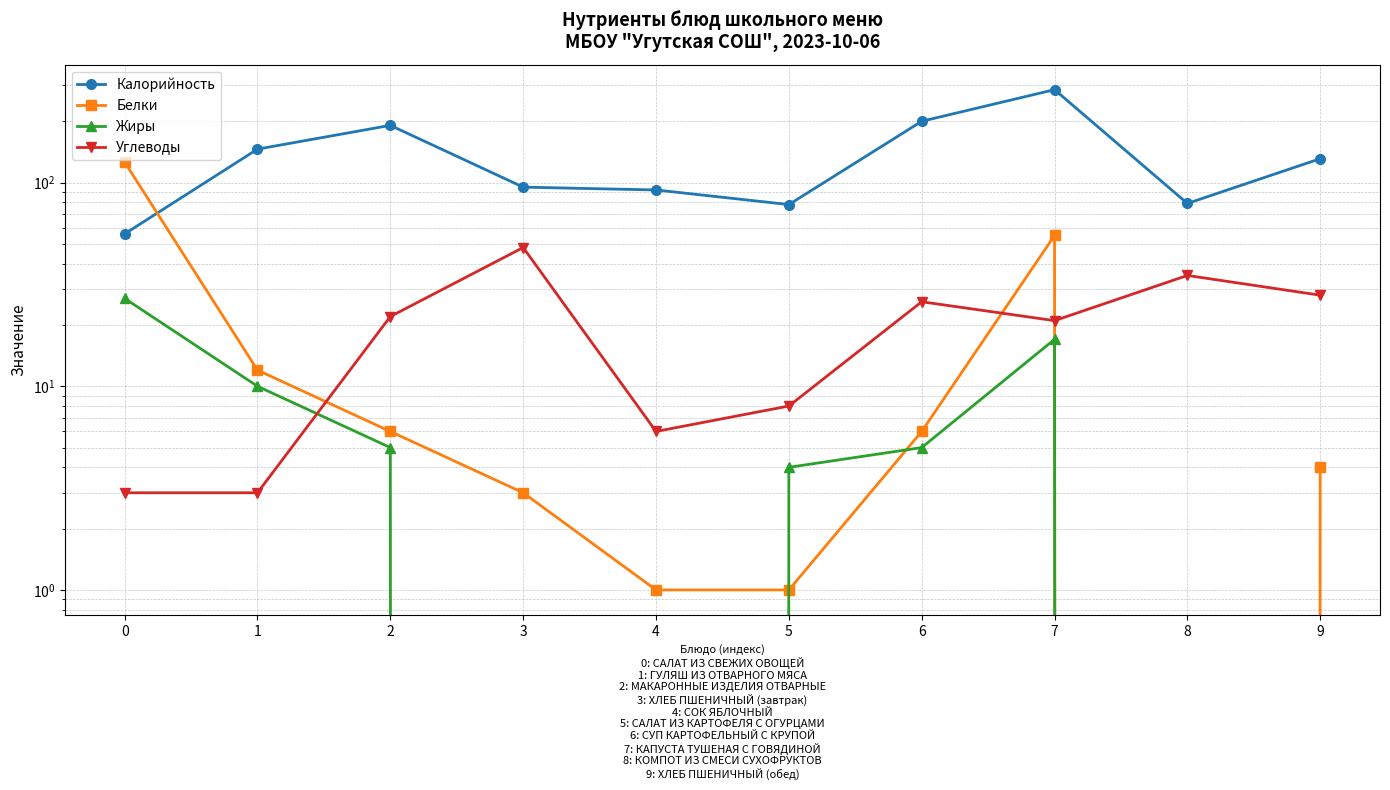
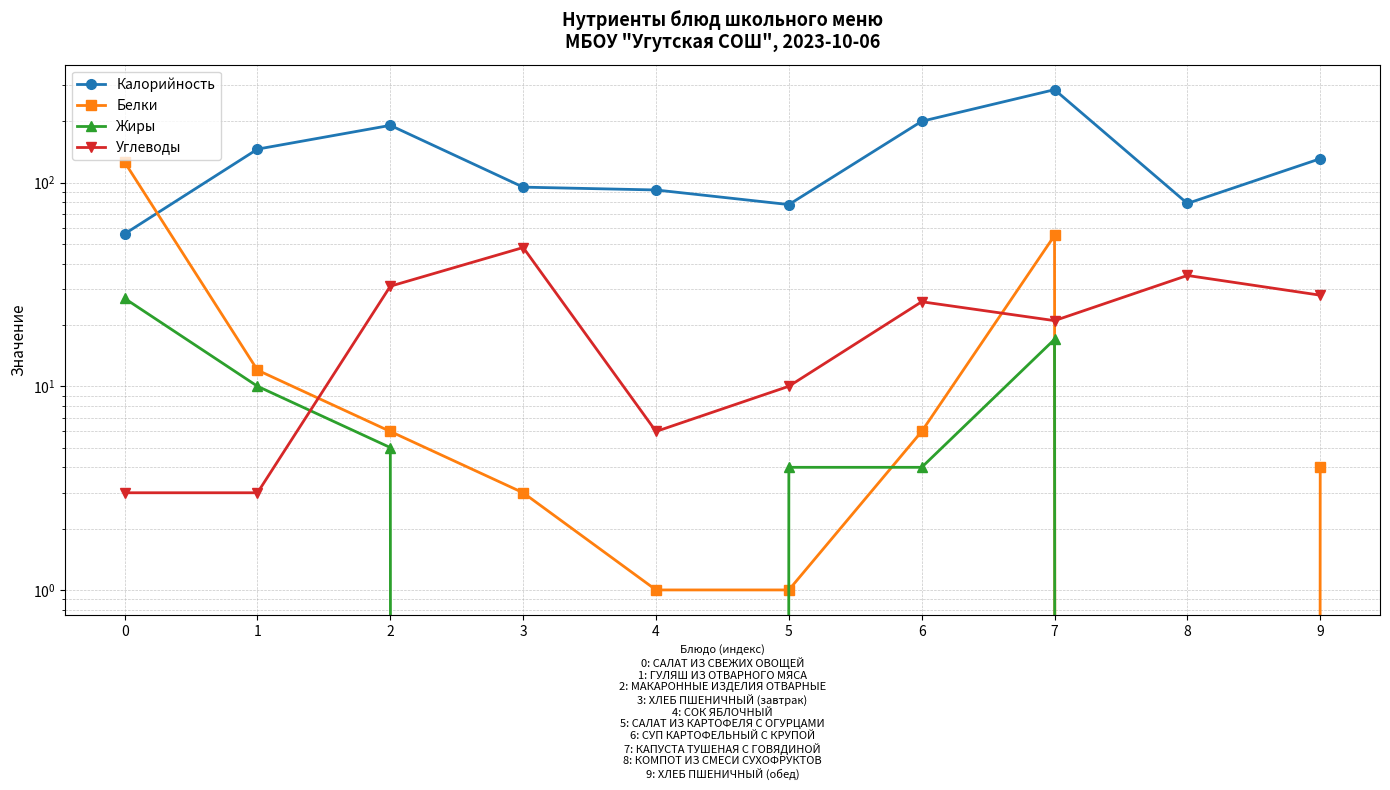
Углеводы, 2: 22 -> 31
Углеводы, 5: 8 -> 10
Жиры, 6: 5 -> 4
